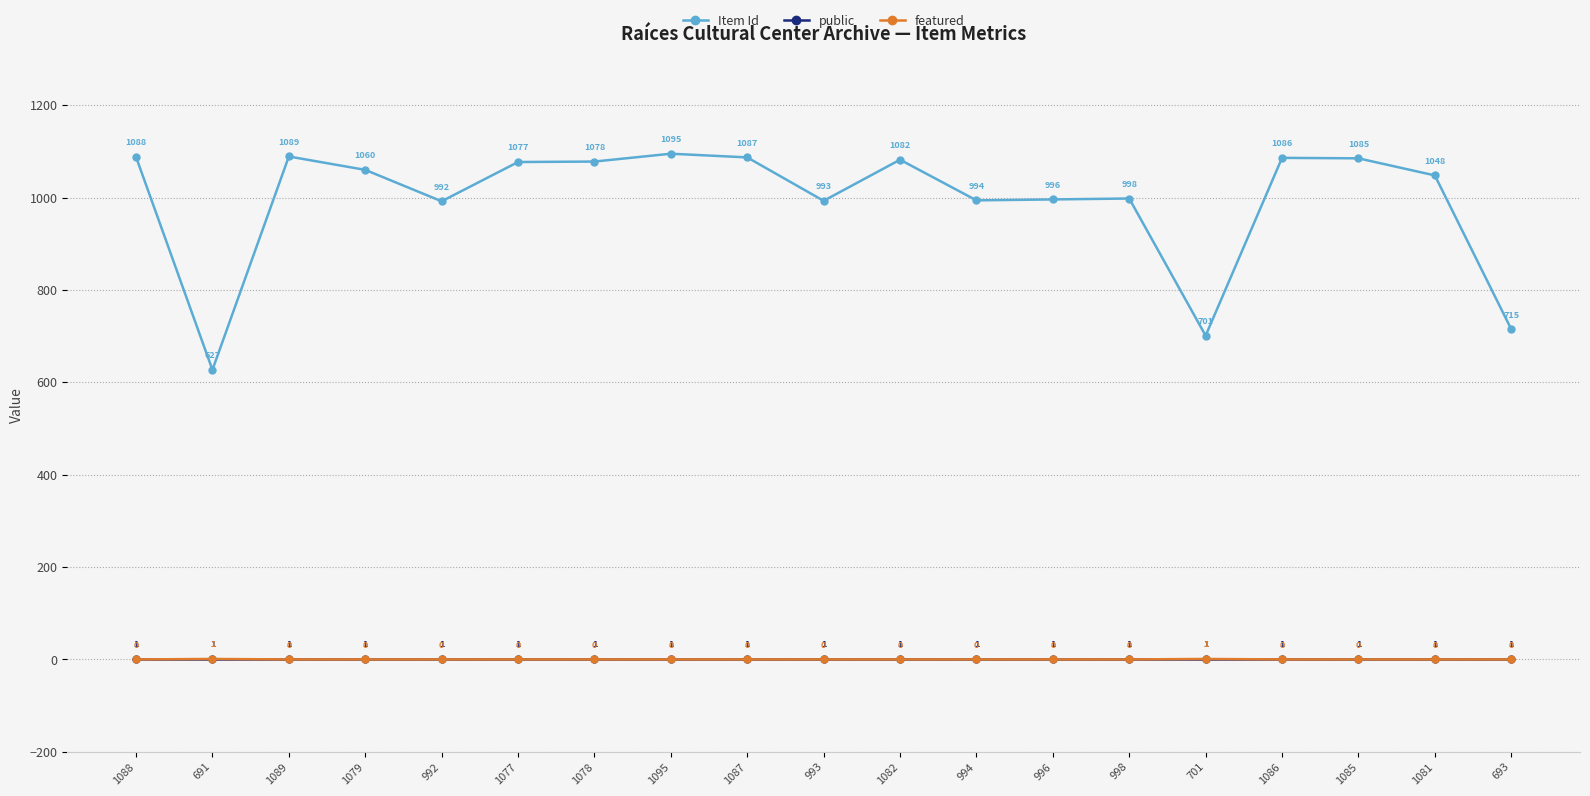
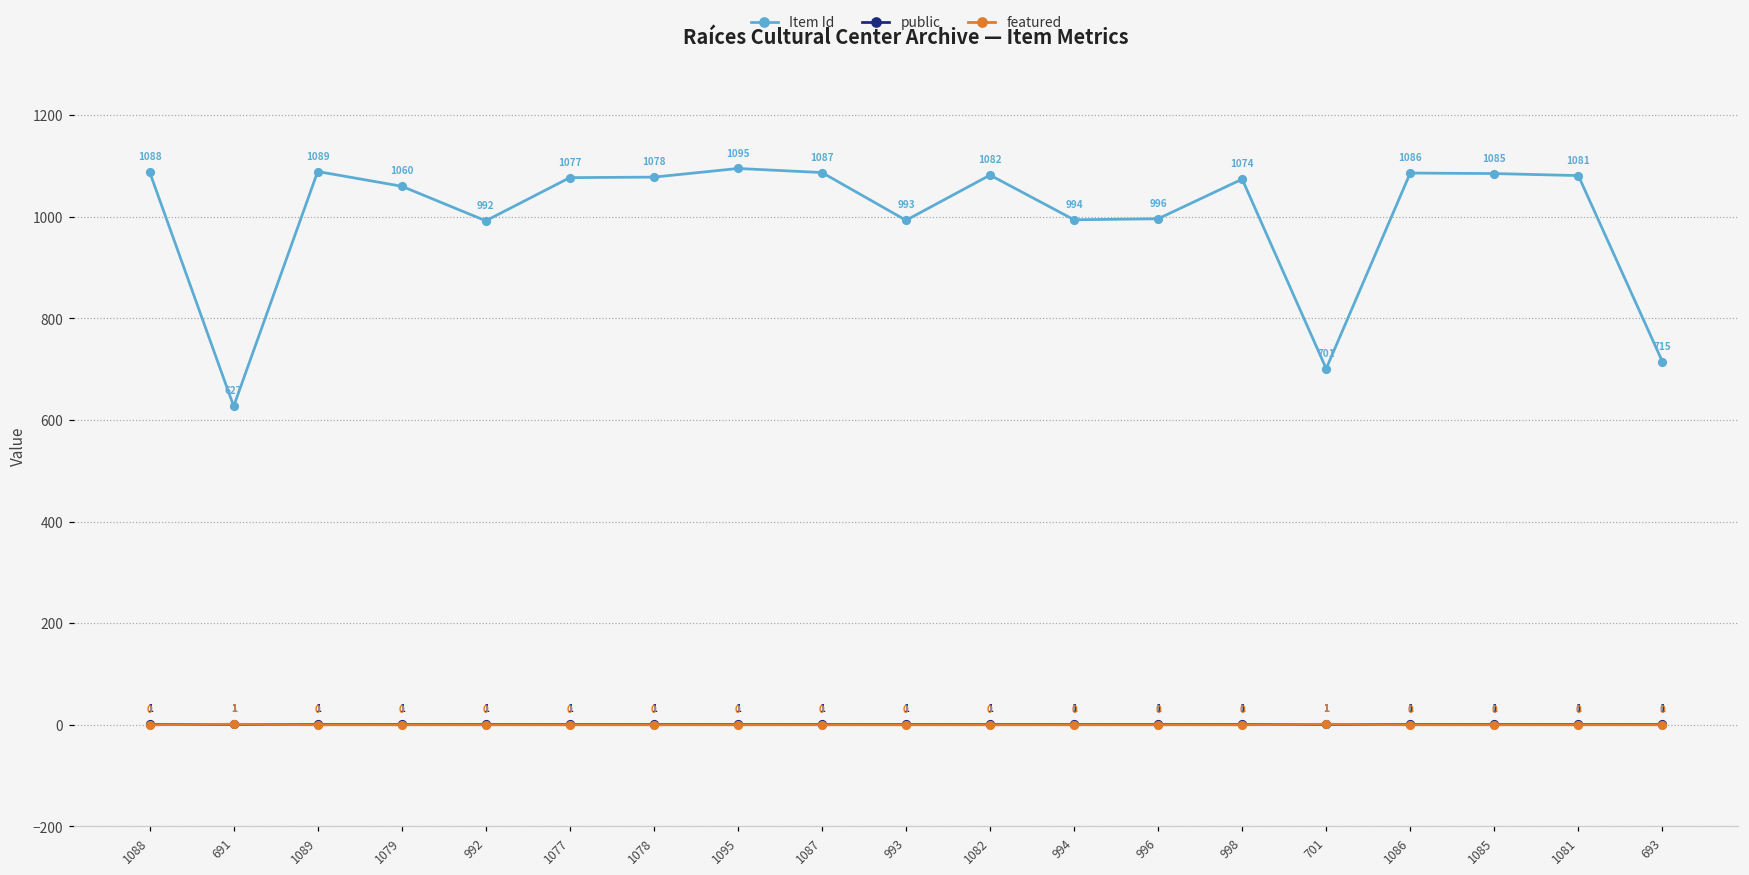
Item Id, 998: 998 -> 1074
Item Id, 1081: 1048 -> 1081
